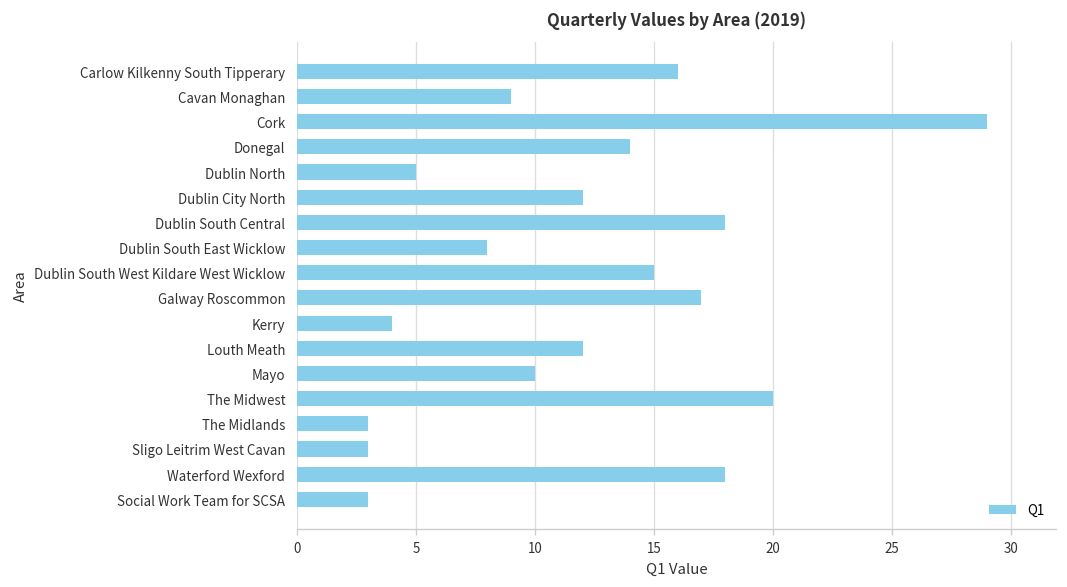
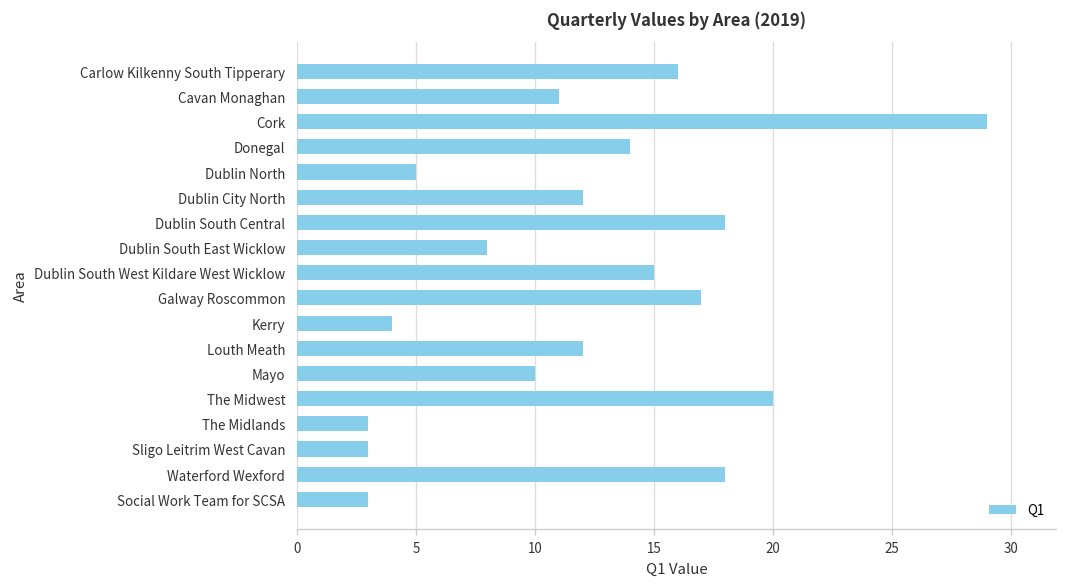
Cavan Monaghan: 9 -> 11
